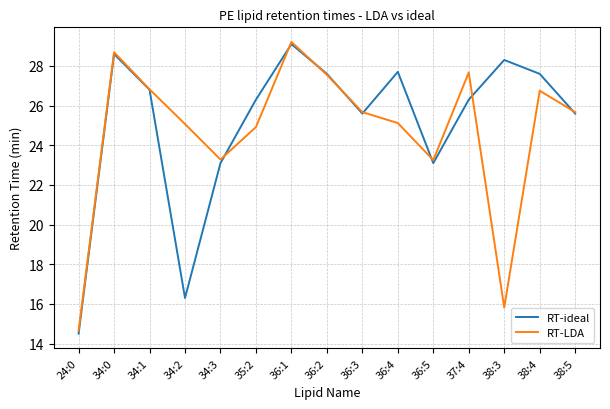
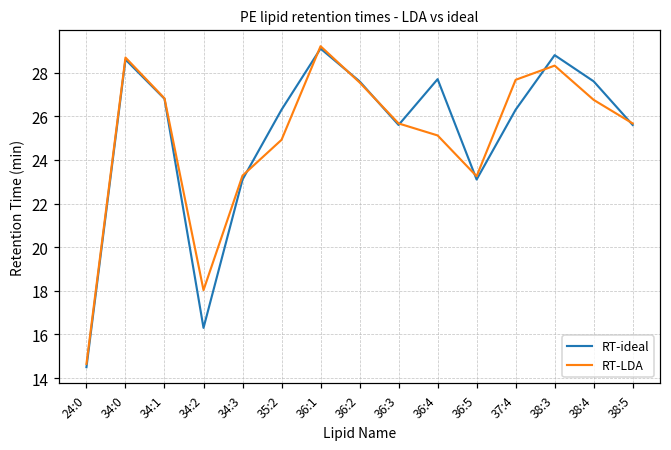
RT-LDA, 34:2: 25.1 -> 18.0
RT-ideal, 38:3: 28.3 -> 28.8
RT-LDA, 38:3: 15.8 -> 28.3
